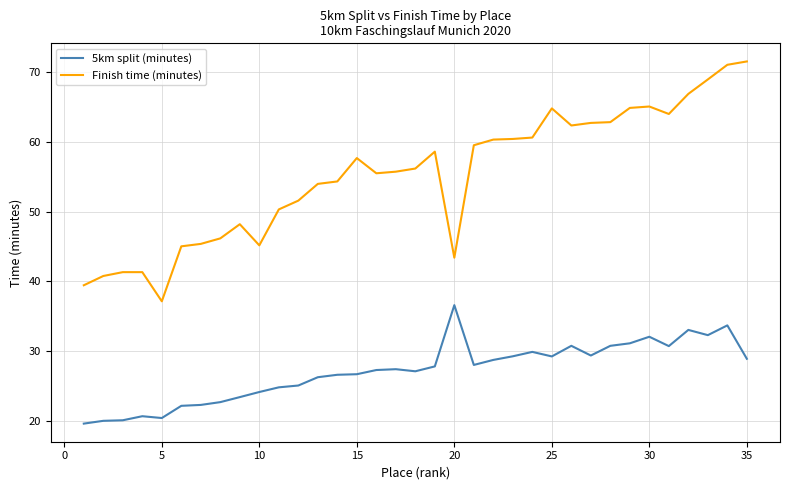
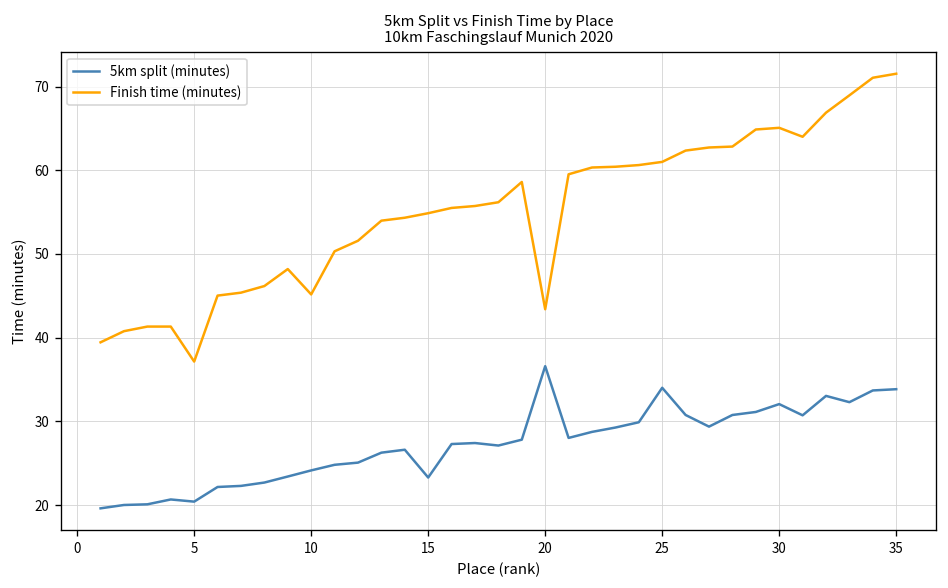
5km split (minutes), 15: 27 -> 23
Finish time (minutes), 15: 58 -> 55
5km split (minutes), 25: 29 -> 34
Finish time (minutes), 25: 65 -> 61
5km split (minutes), 35: 29 -> 34
